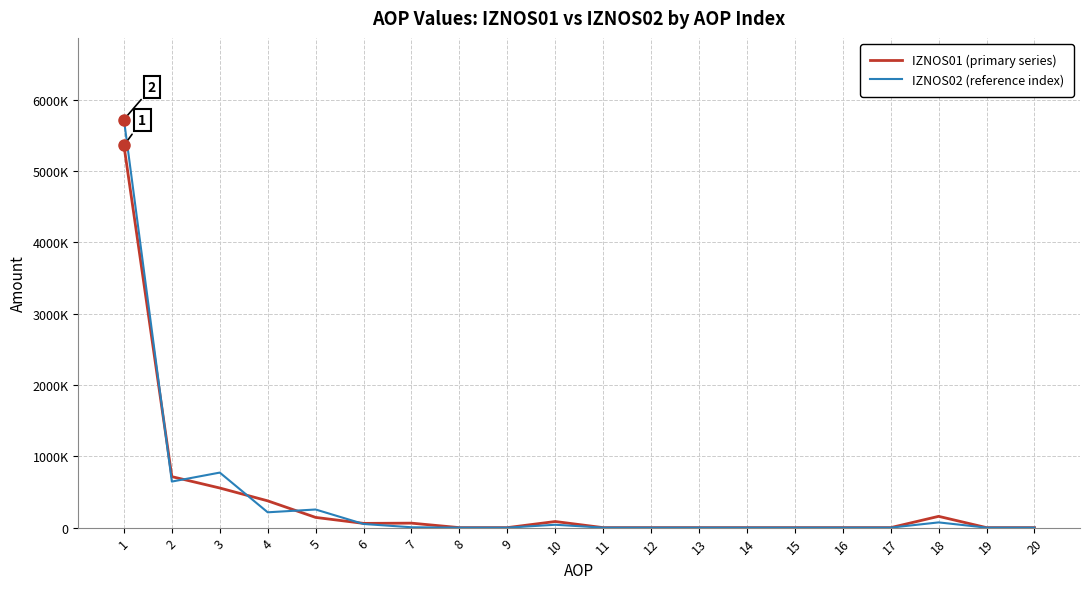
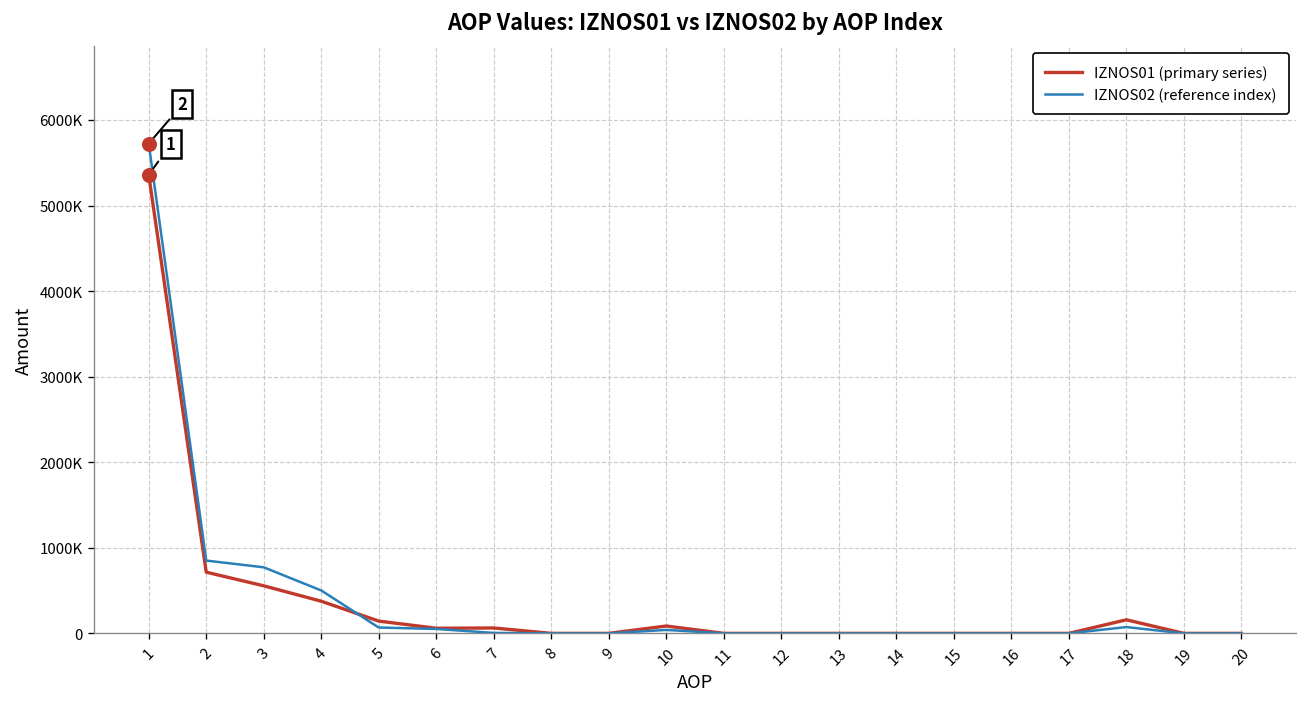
IZNOS02 (reference index), 2: 600000 -> 900000
IZNOS02 (reference index), 4: 200000 -> 500000
IZNOS02 (reference index), 5: 300000 -> 100000
